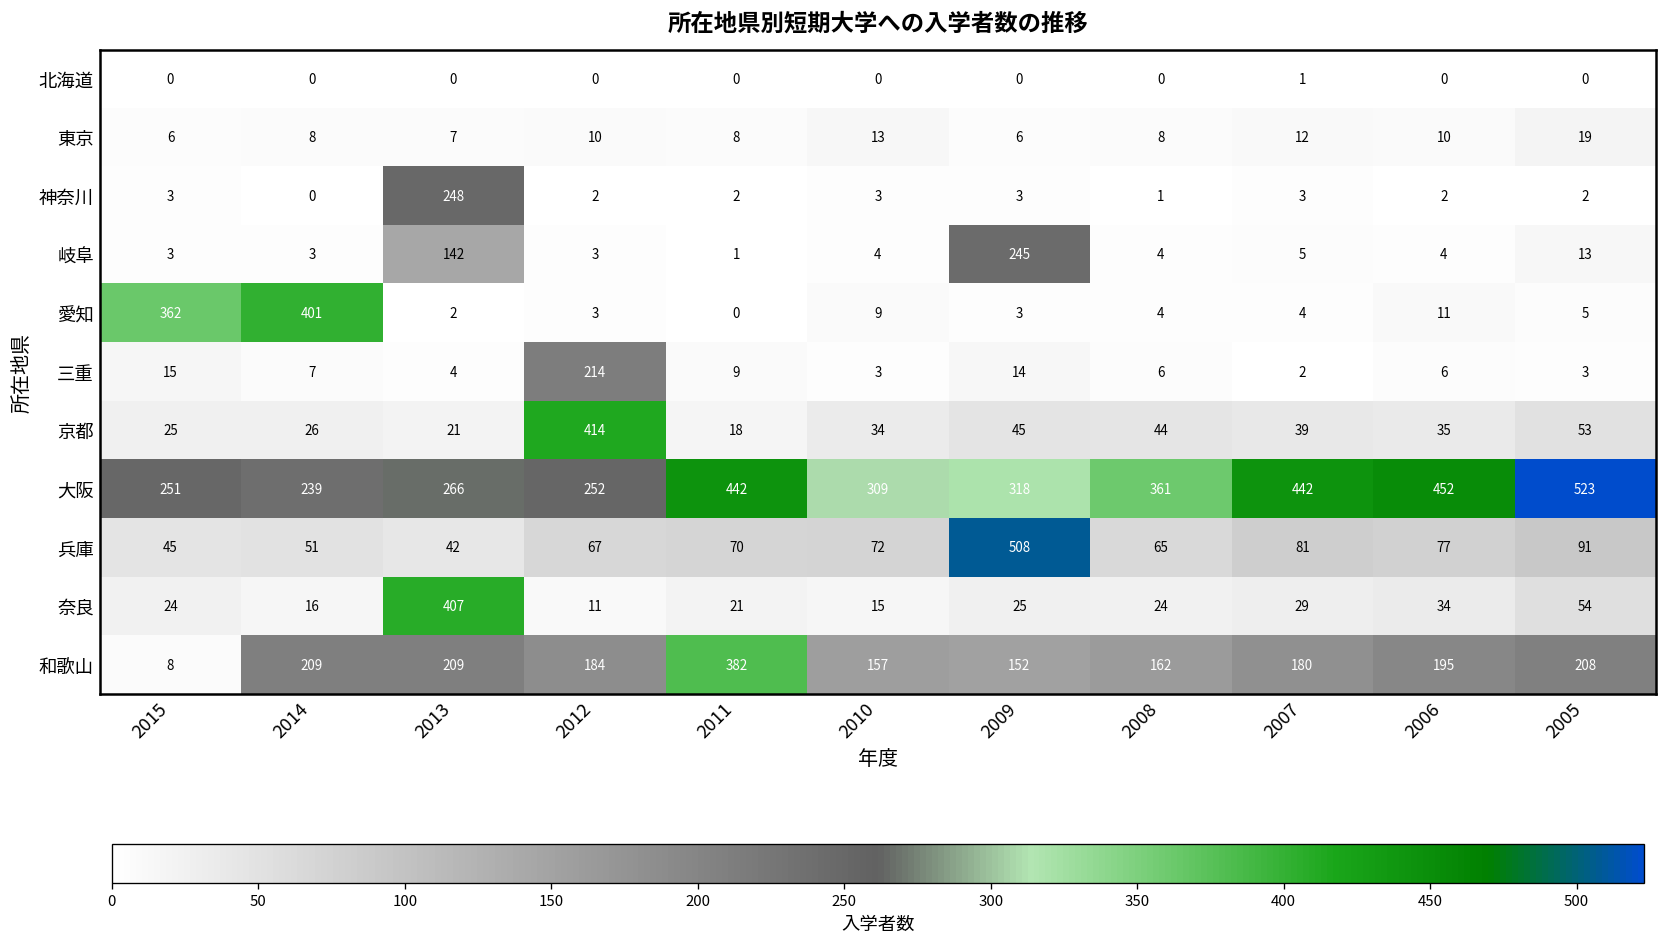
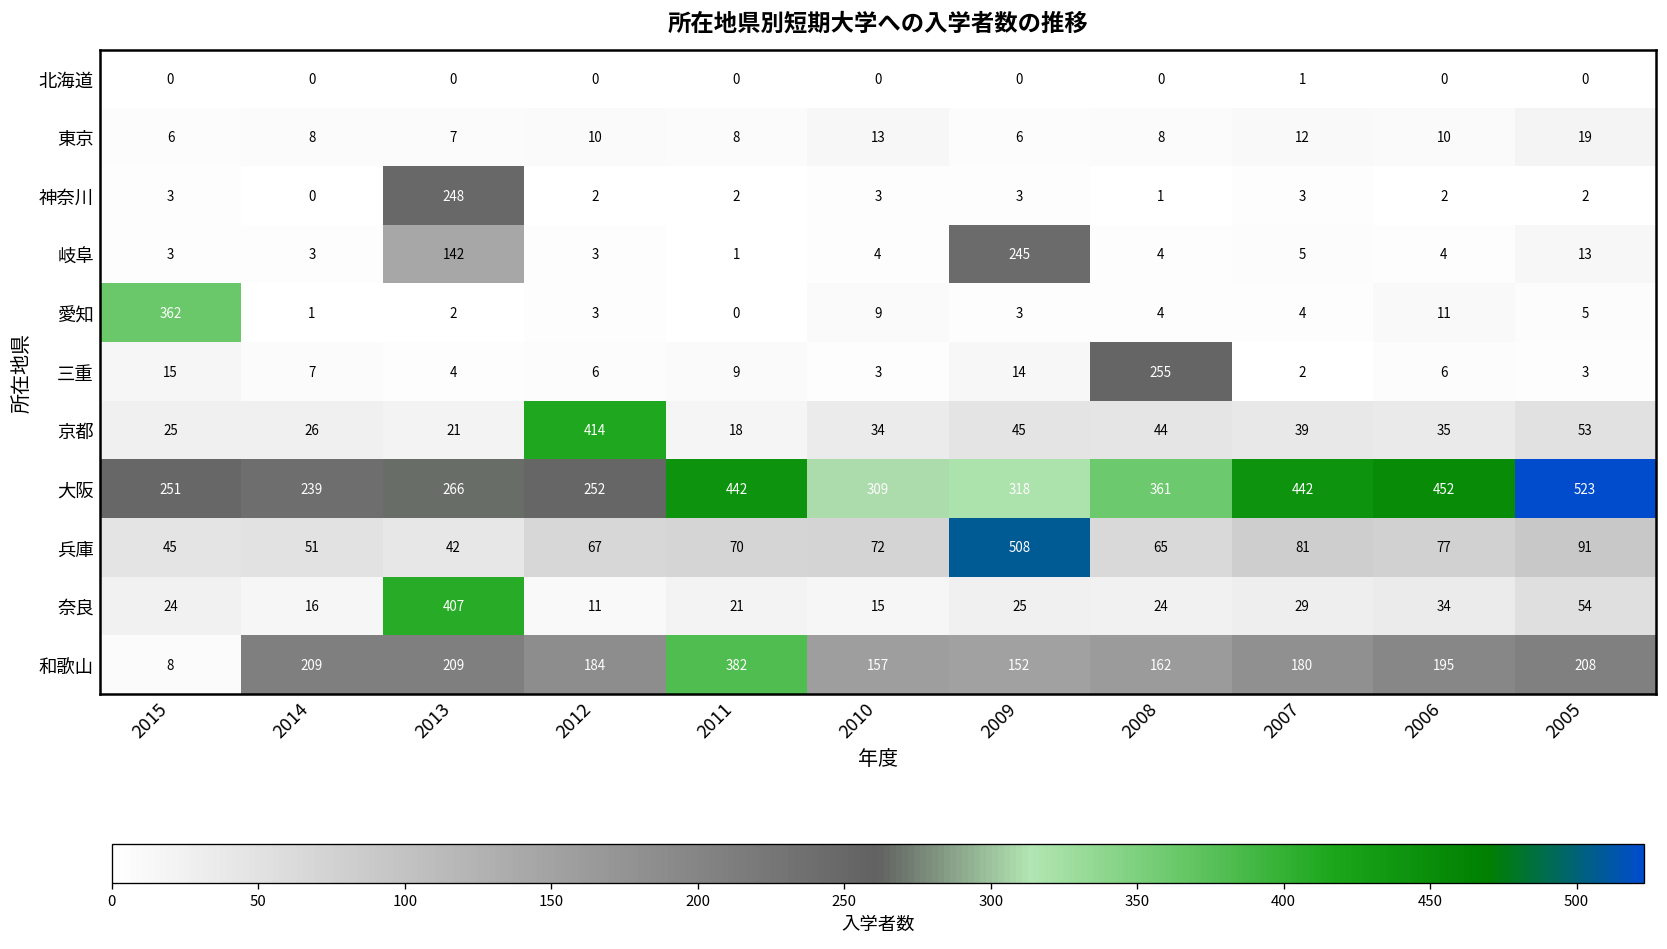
愛知, 2014: 401 -> 1
三重, 2012: 214 -> 6
三重, 2008: 6 -> 255
